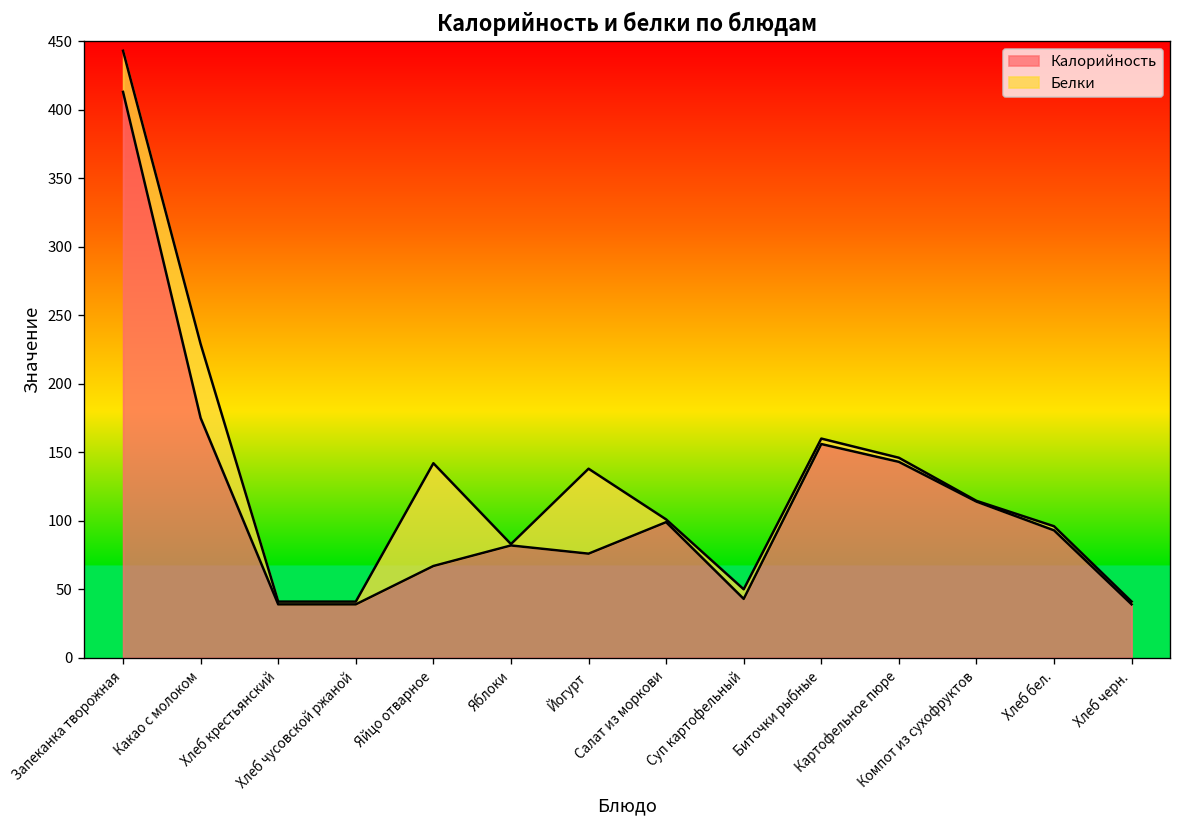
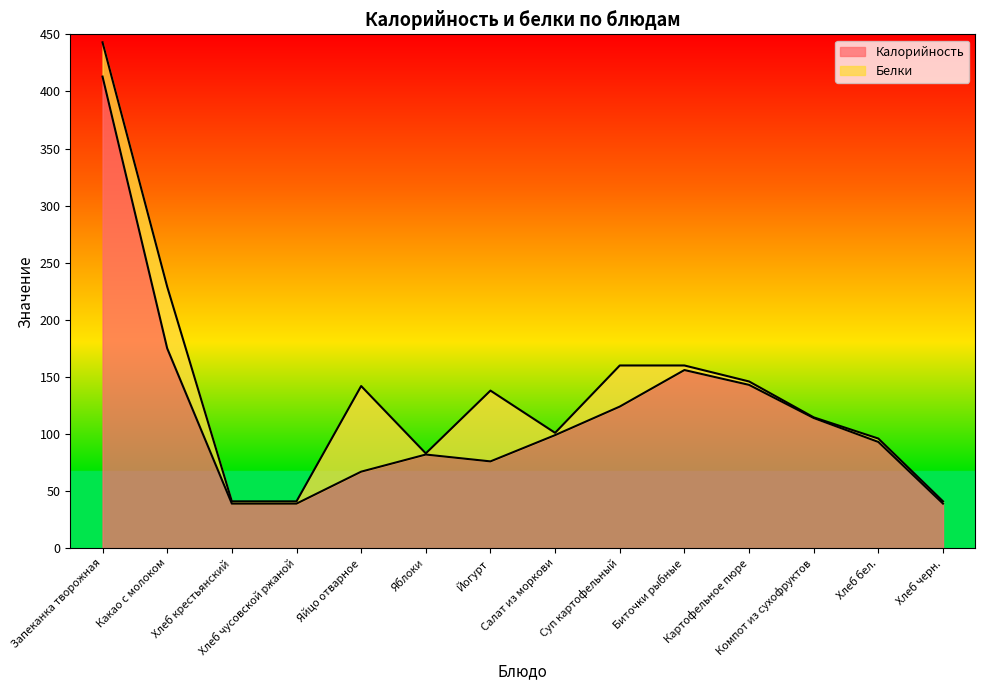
Калорийность, Суп картофельный: 43 -> 124
Белки, Суп картофельный: 7 -> 36
